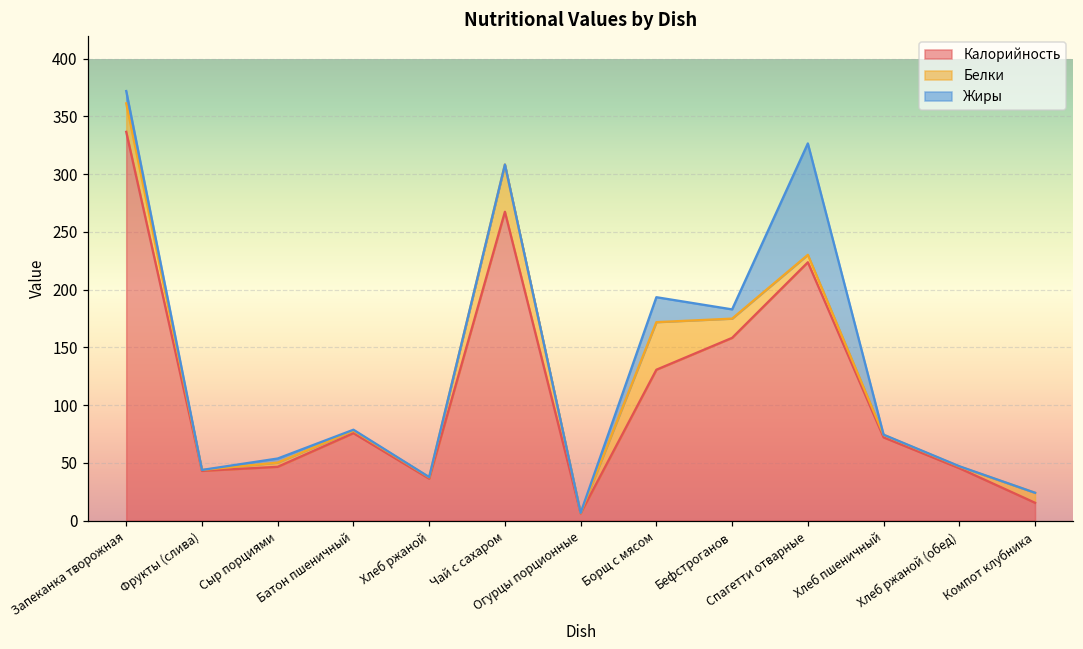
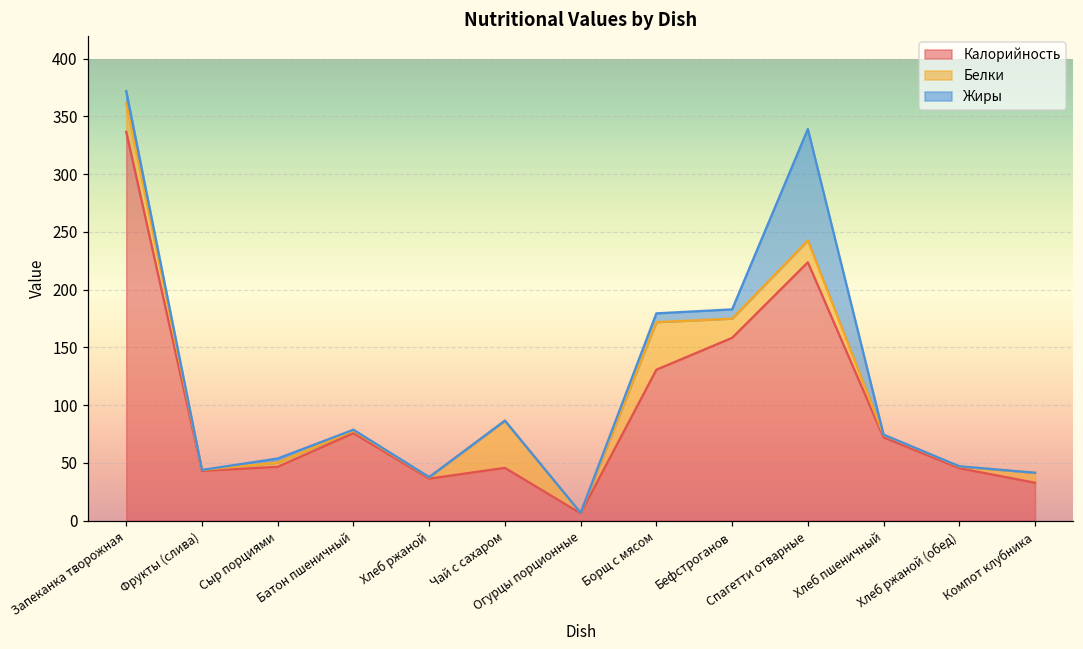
Калорийность, Чай с сахаром: 267 -> 46
Жиры, Борщ с мясом: 22 -> 8
Белки, Спагетти отварные: 6 -> 19
Калорийность, Компот клубника: 15 -> 33
